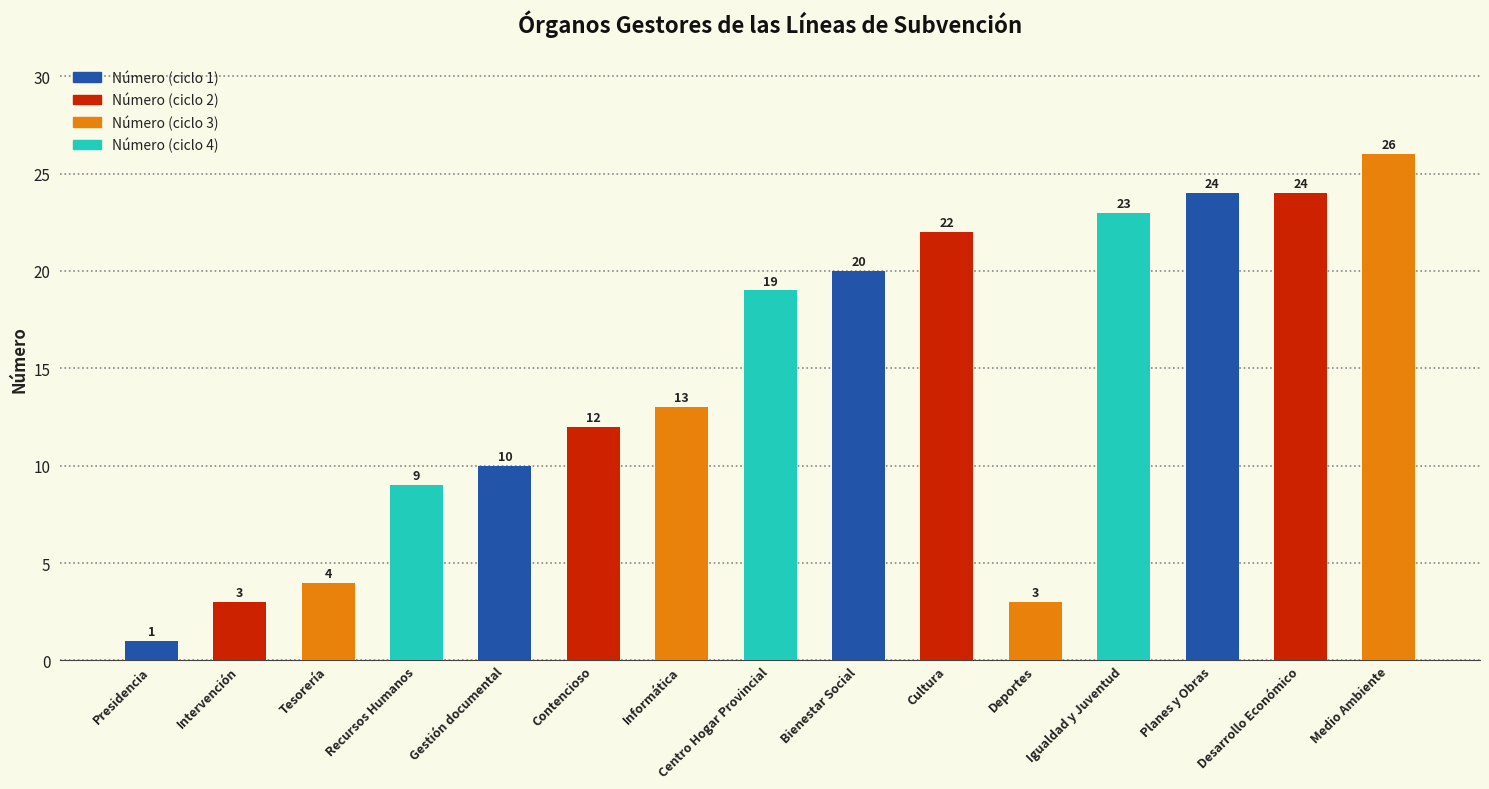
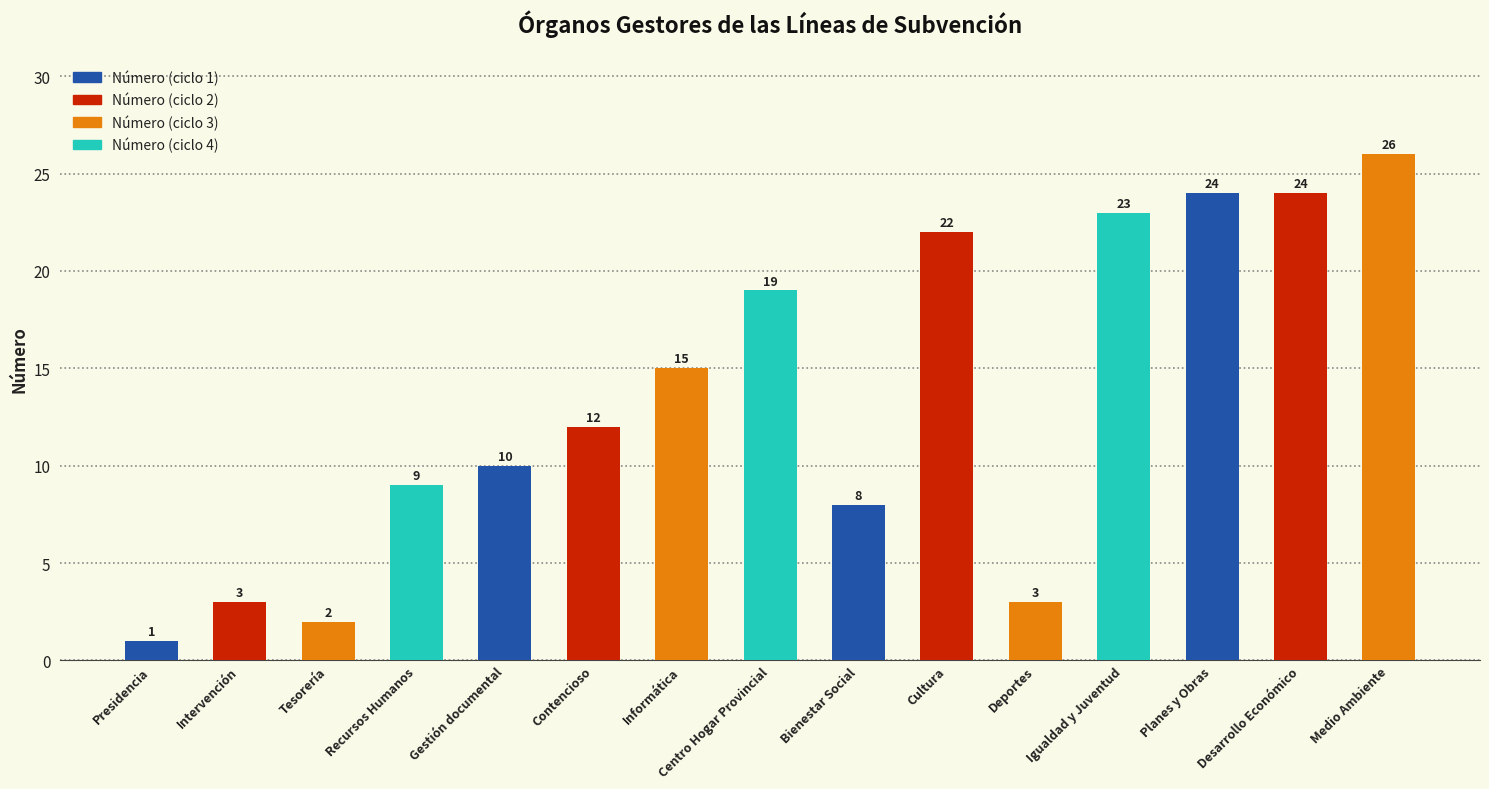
Tesorería: 4 -> 2
Informática: 13 -> 15
Bienestar Social: 20 -> 8
